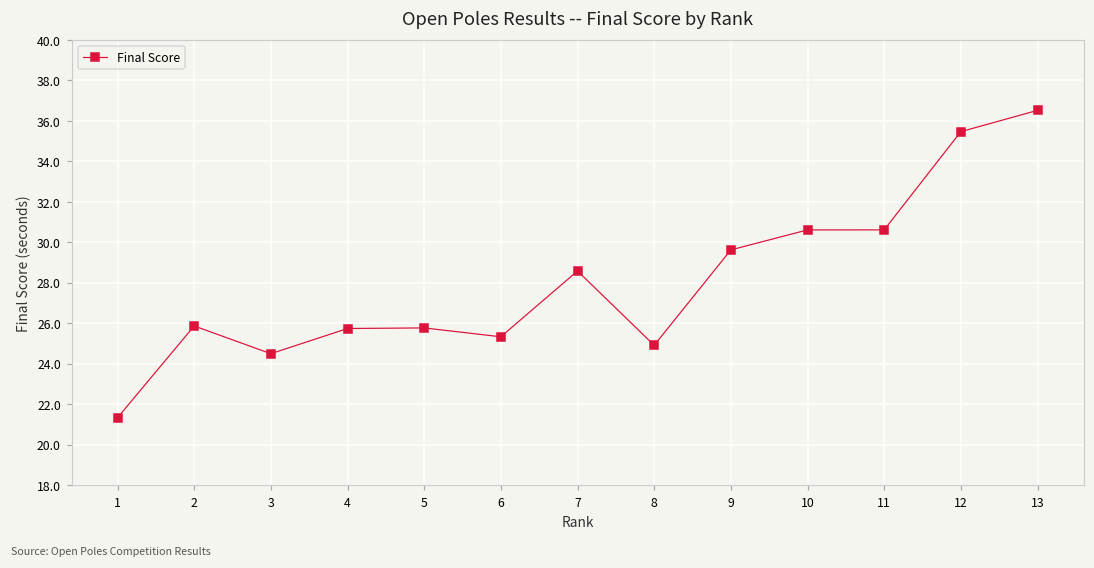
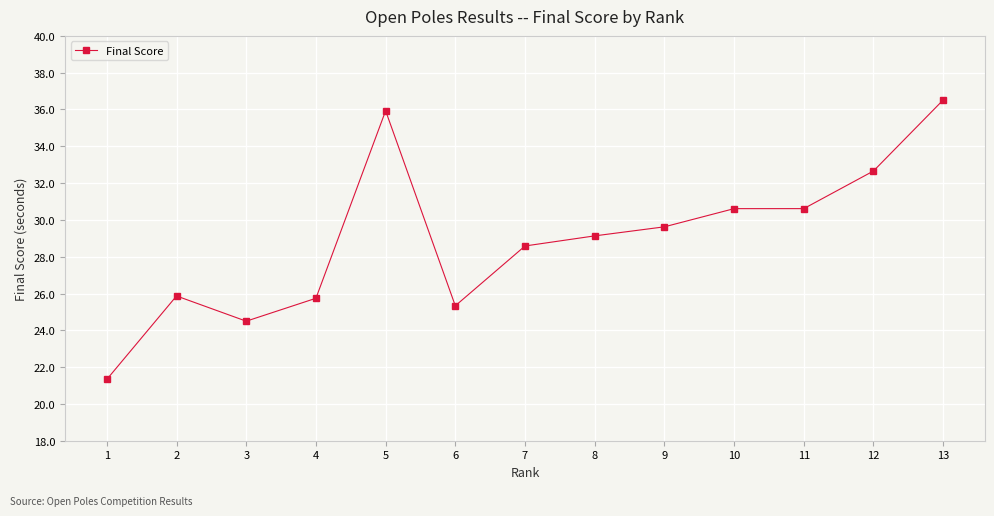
5: 25.8 -> 35.9
8: 24.9 -> 29.1
12: 35.5 -> 32.7
